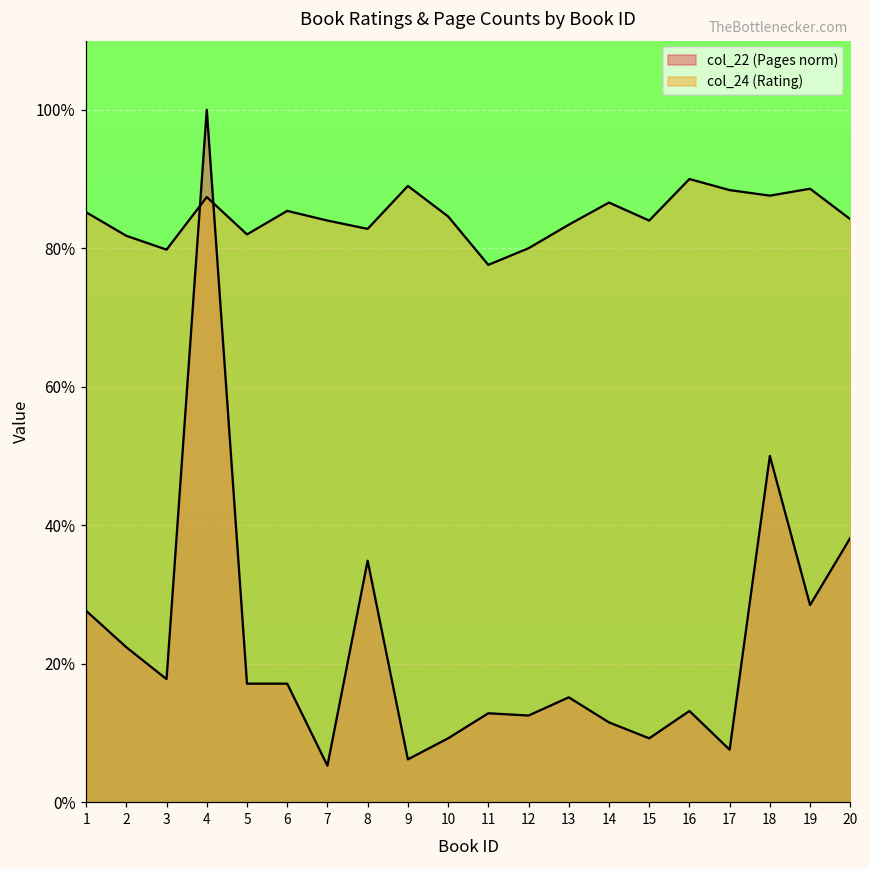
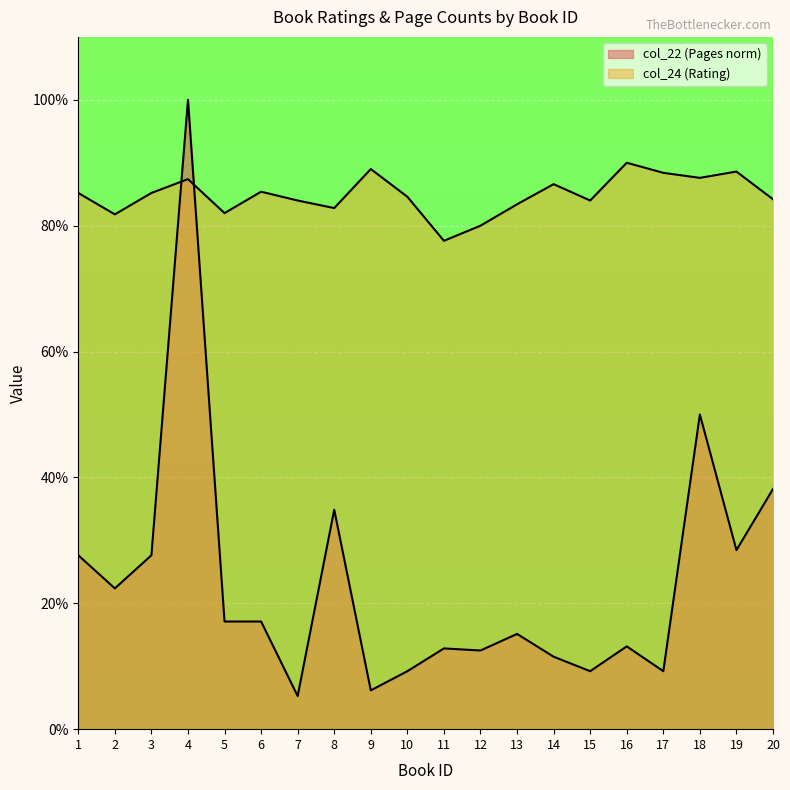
col_22 (Pages norm), 3: 18% -> 28%
col_24 (Rating), 3: 80% -> 85%
col_22 (Pages norm), 17: 8% -> 9%
